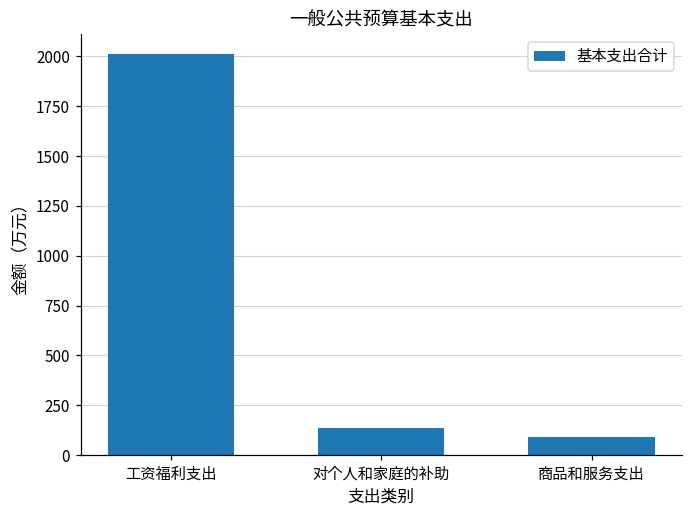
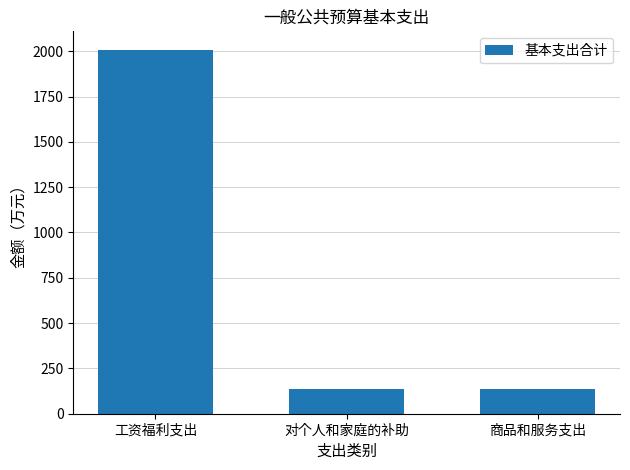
商品和服务支出: 90 -> 140
